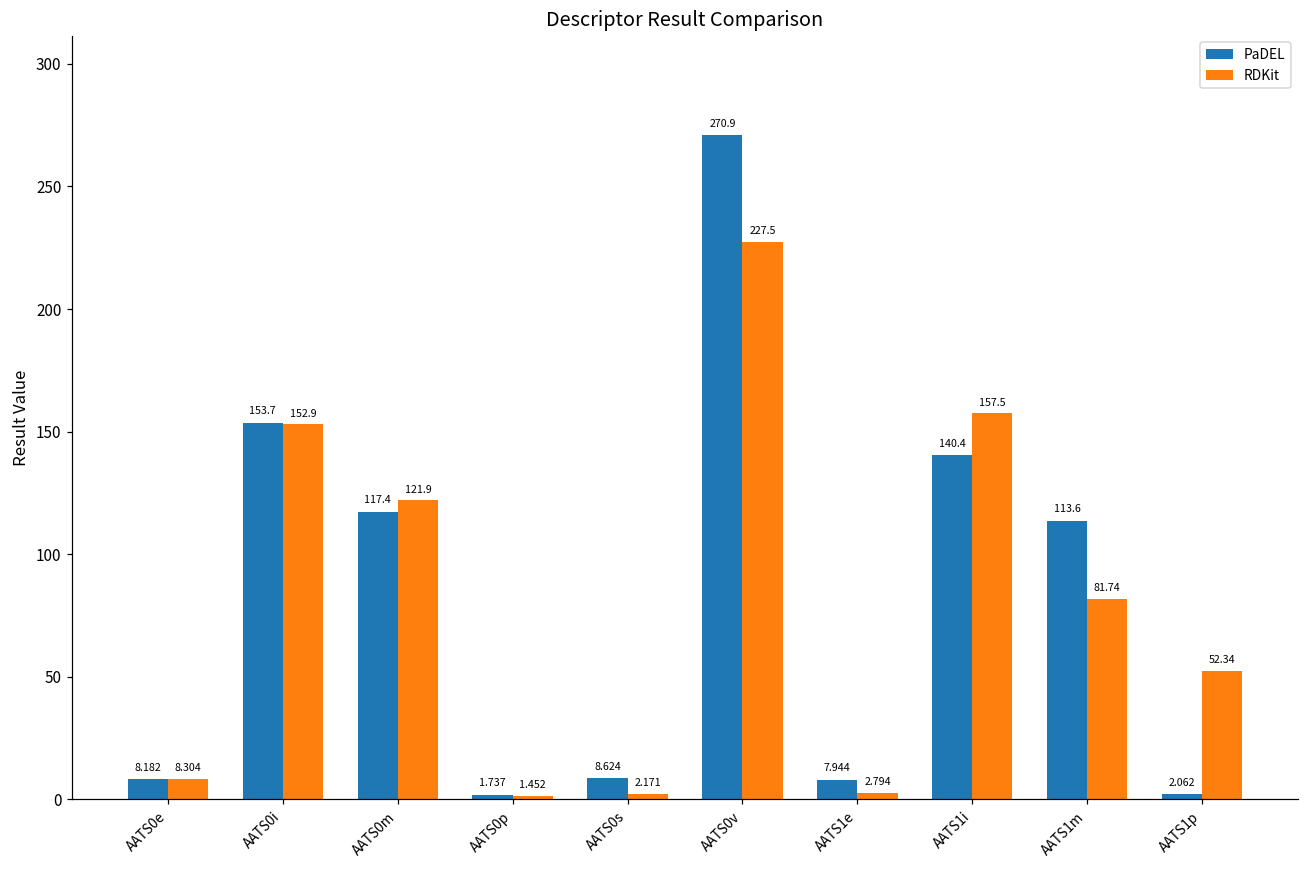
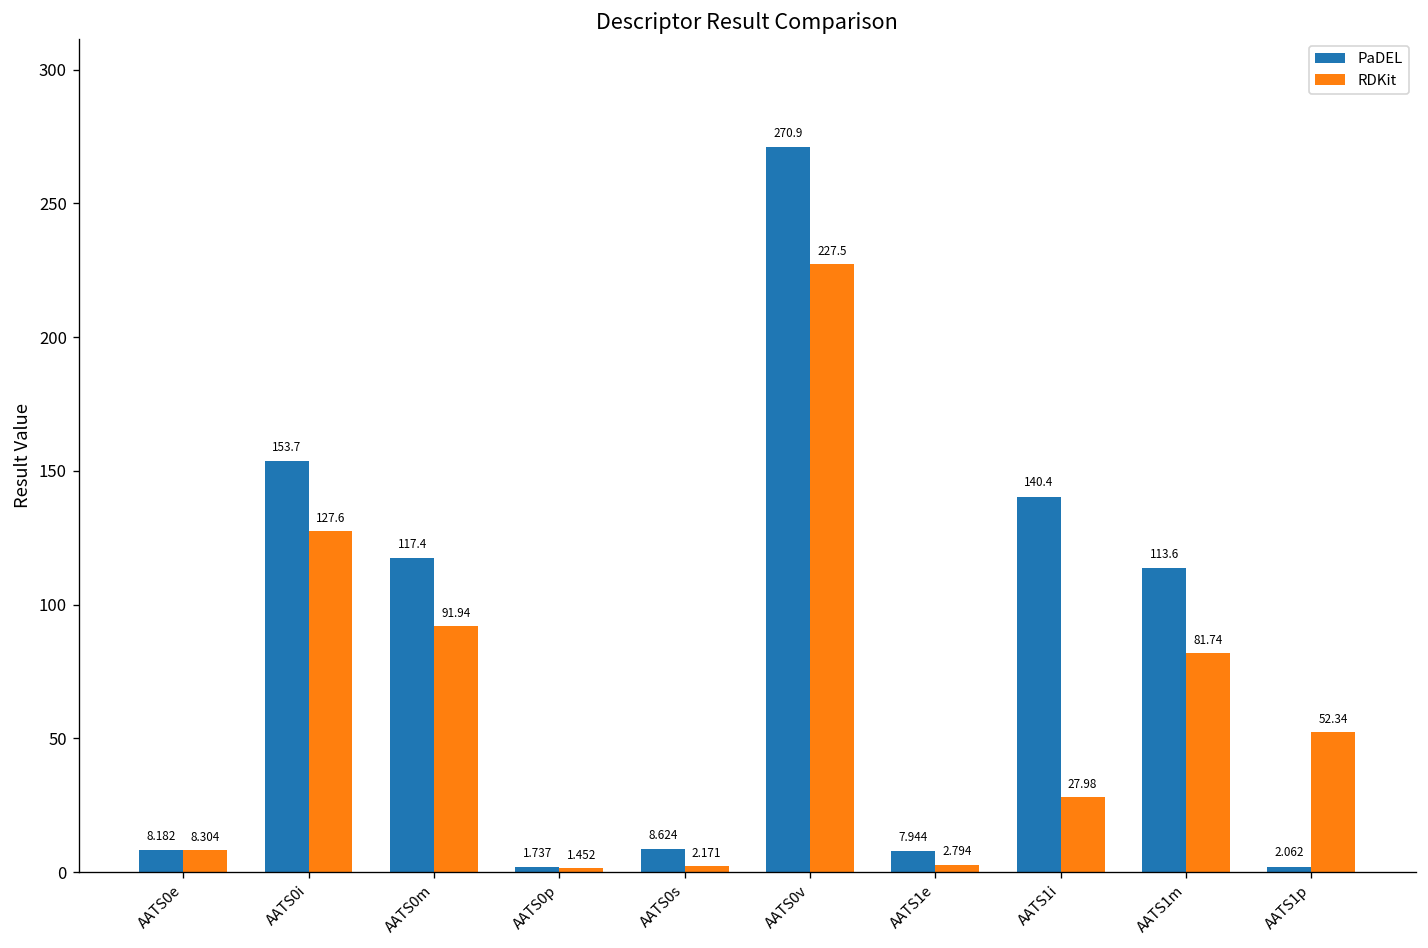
RDKit, AATS0i: 152.9 -> 127.6
RDKit, AATS0m: 121.9 -> 91.94
RDKit, AATS1i: 157.5 -> 27.98
